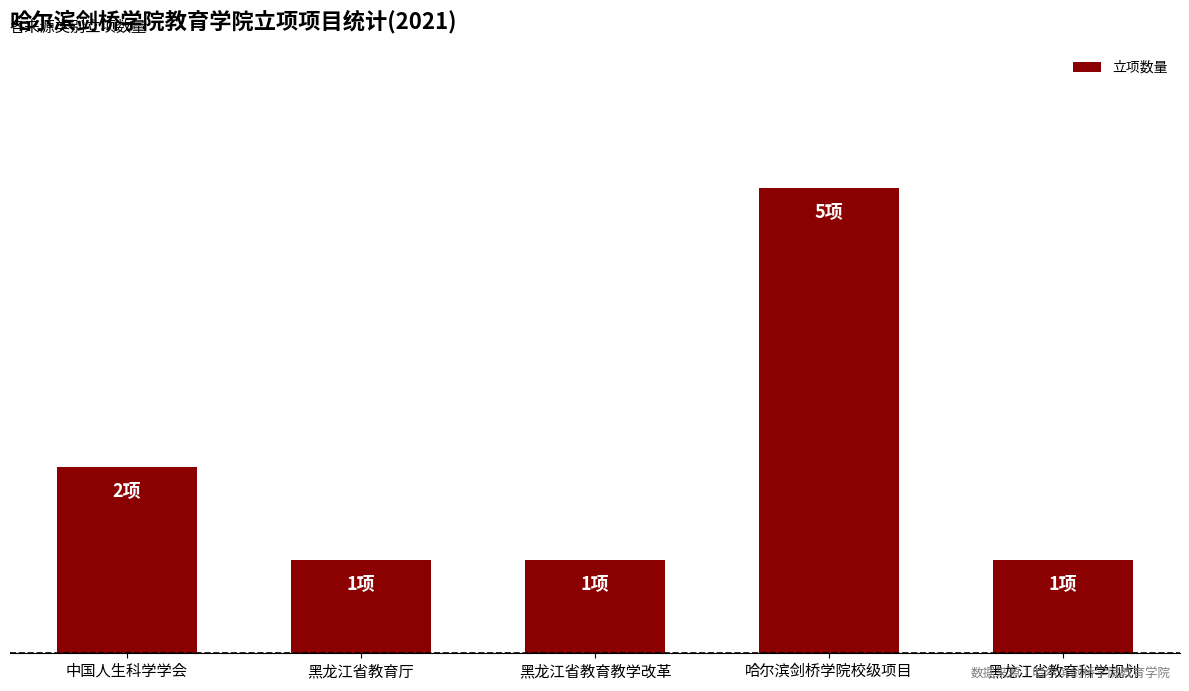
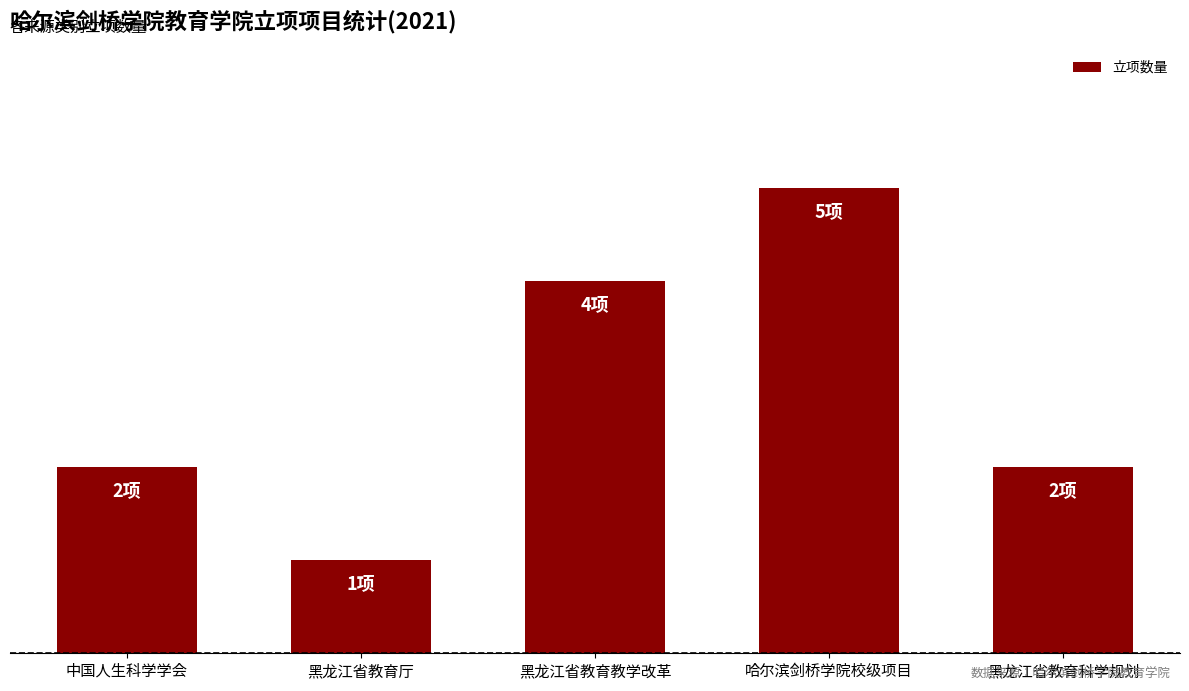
黑龙江省教育教学改革: 1项 -> 4项
黑龙江省教育科学规划: 1项 -> 2项
